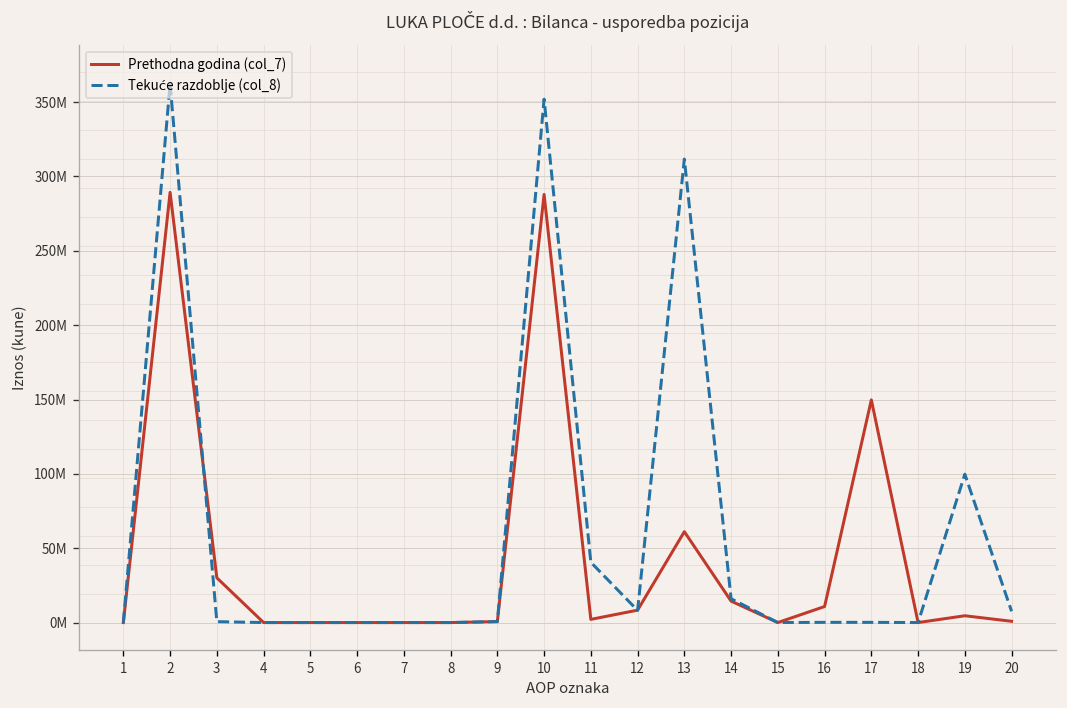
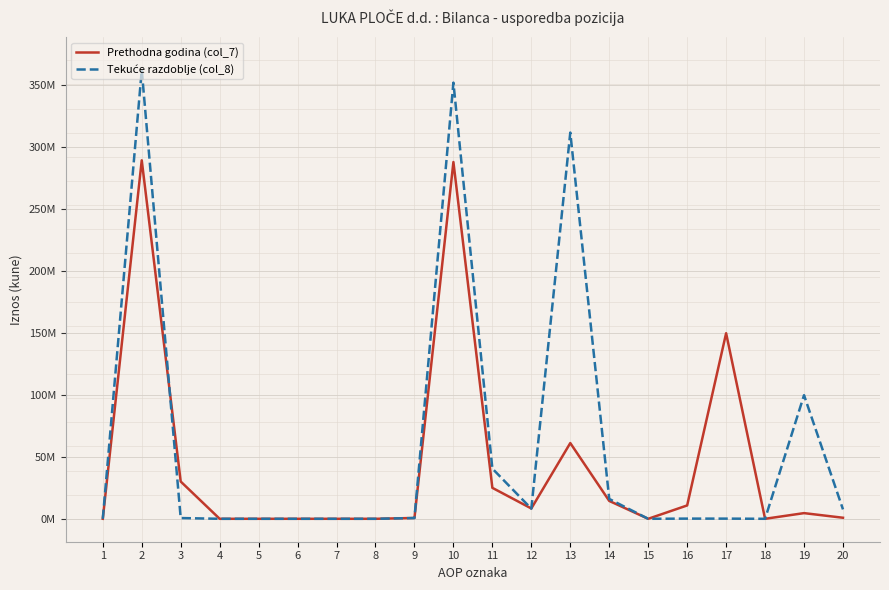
Prethodna godina (col_7), 11: 2000000 -> 25000000
